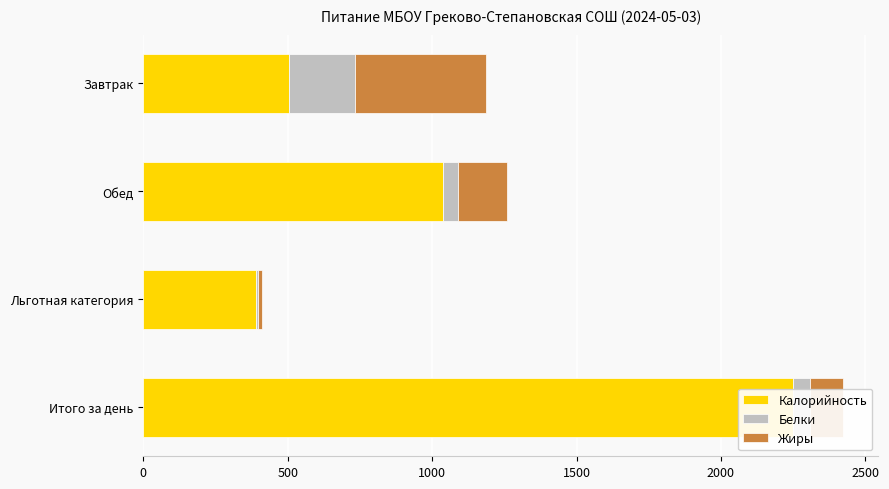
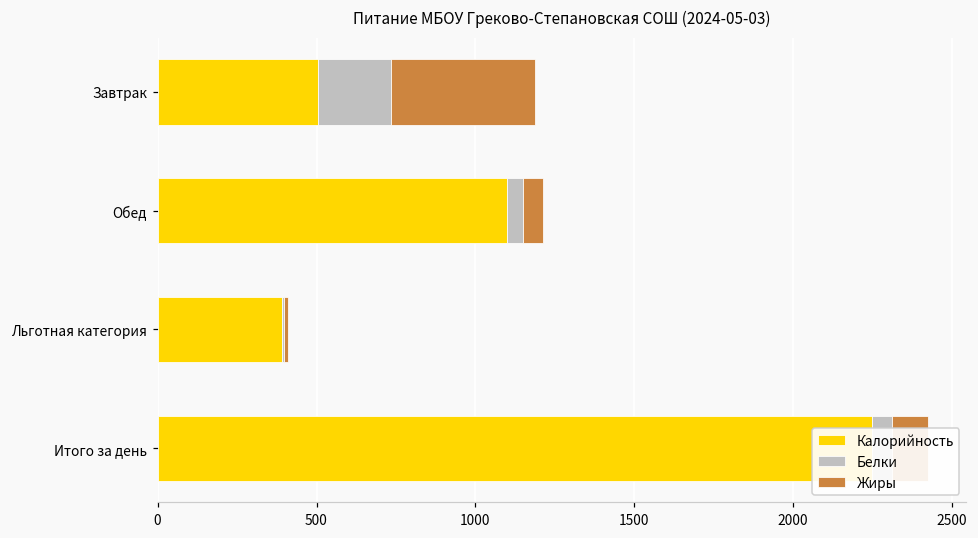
Калорийность, Обед: 1040 -> 1100
Жиры, Обед: 170 -> 60
